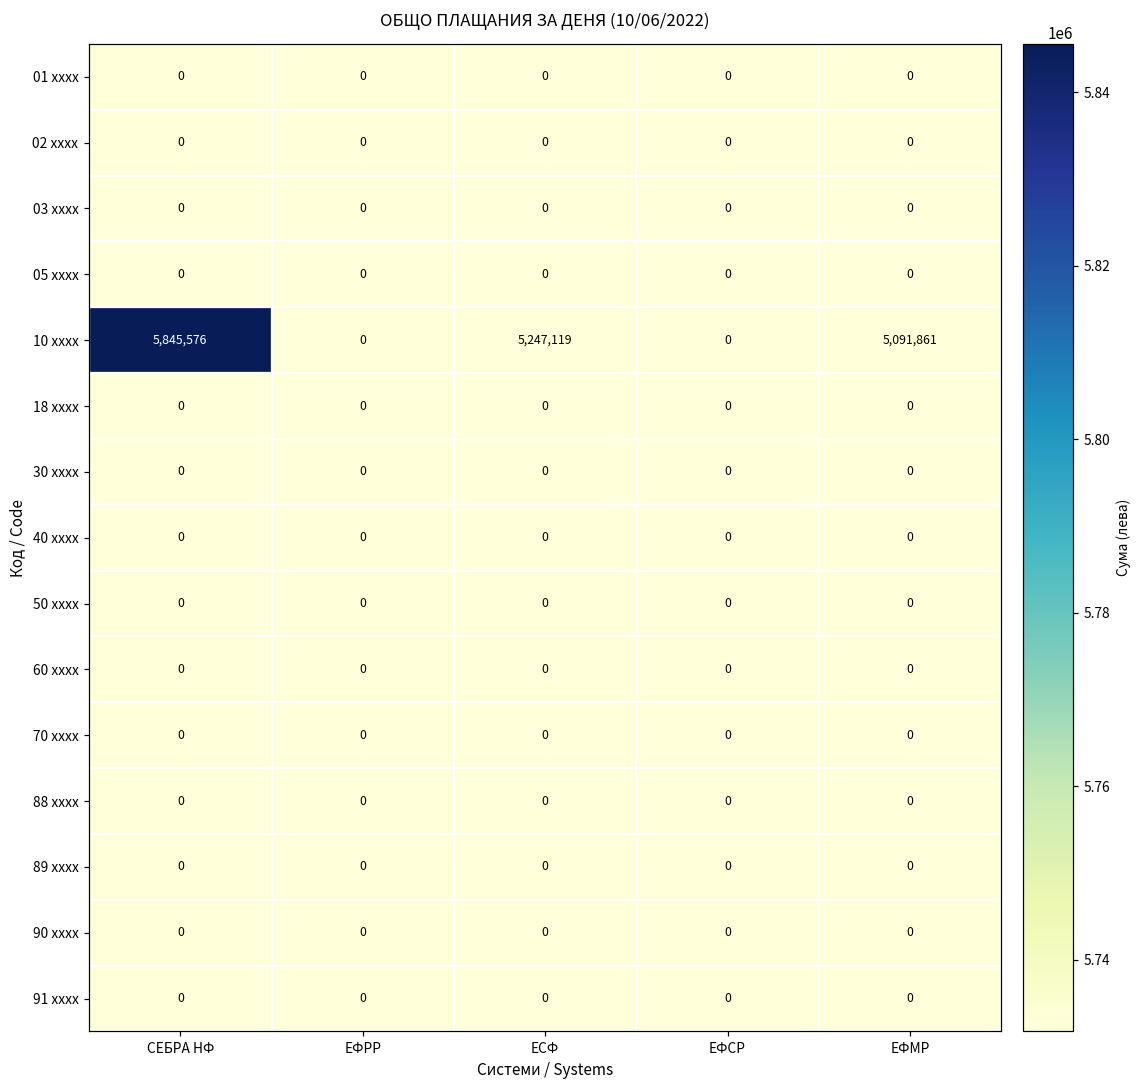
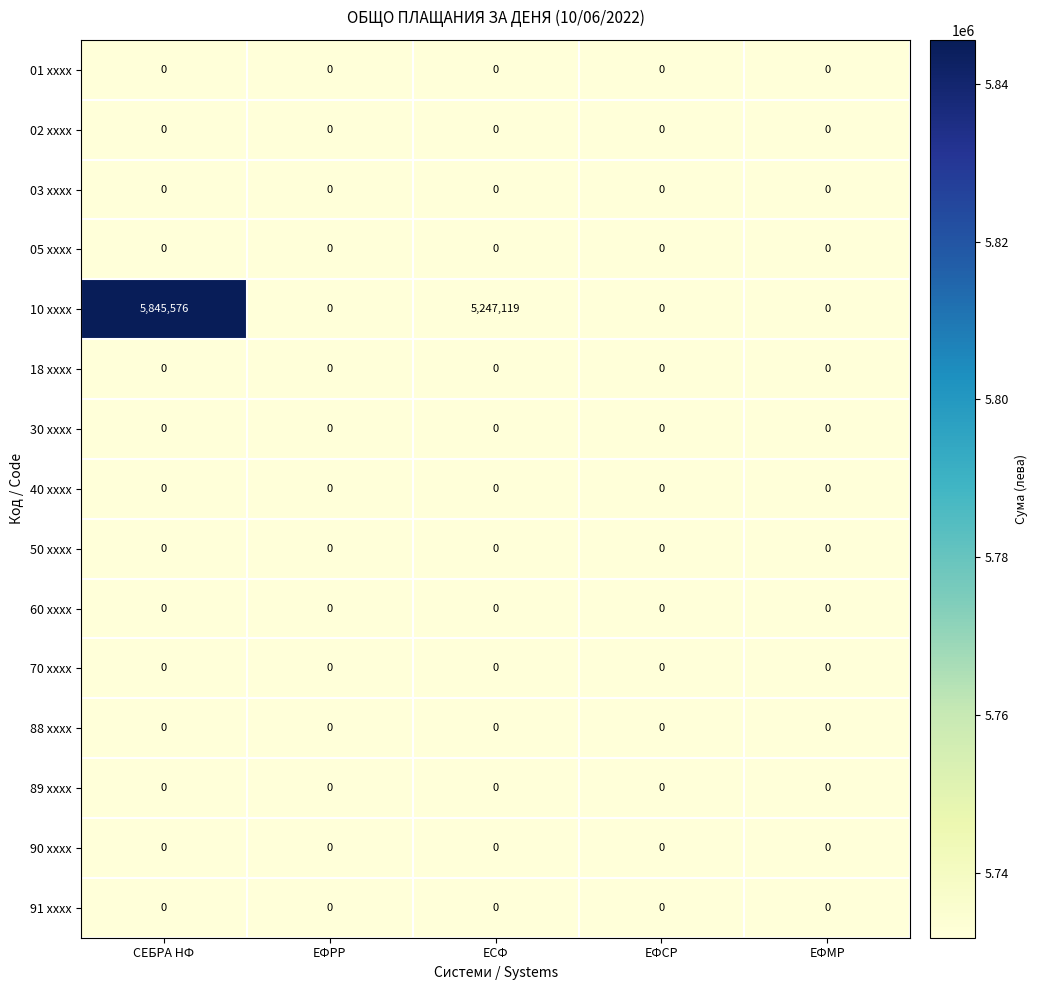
10 xxxx, ЕФМР: 5,091,861 -> 0
